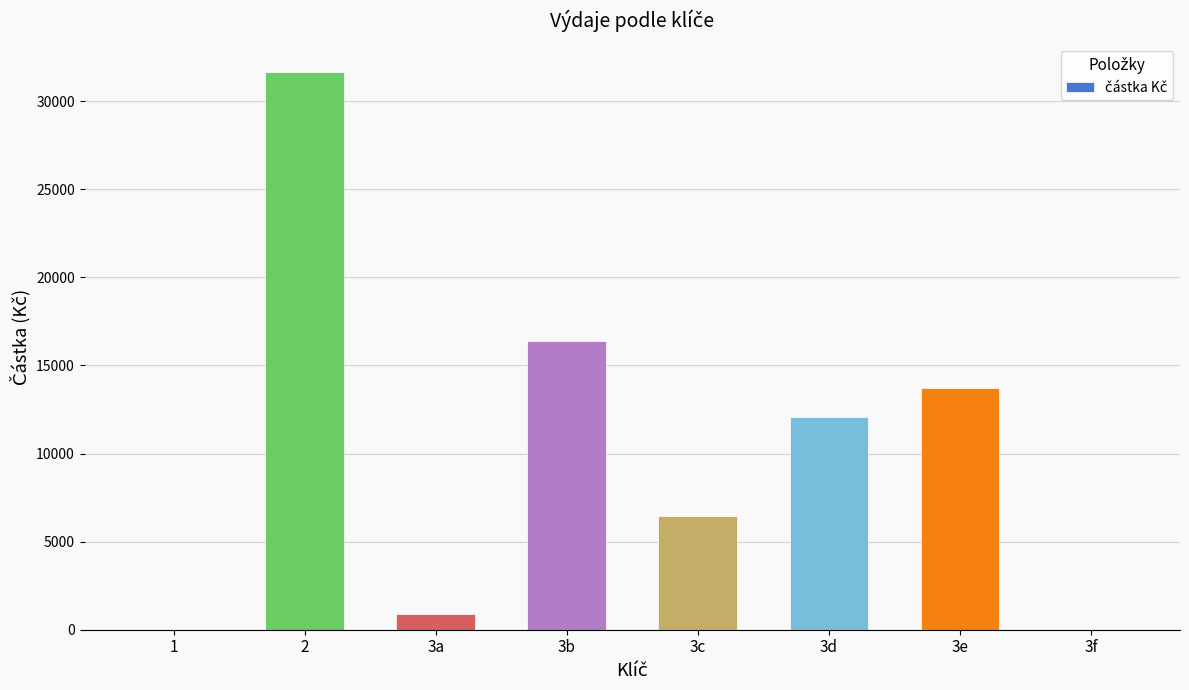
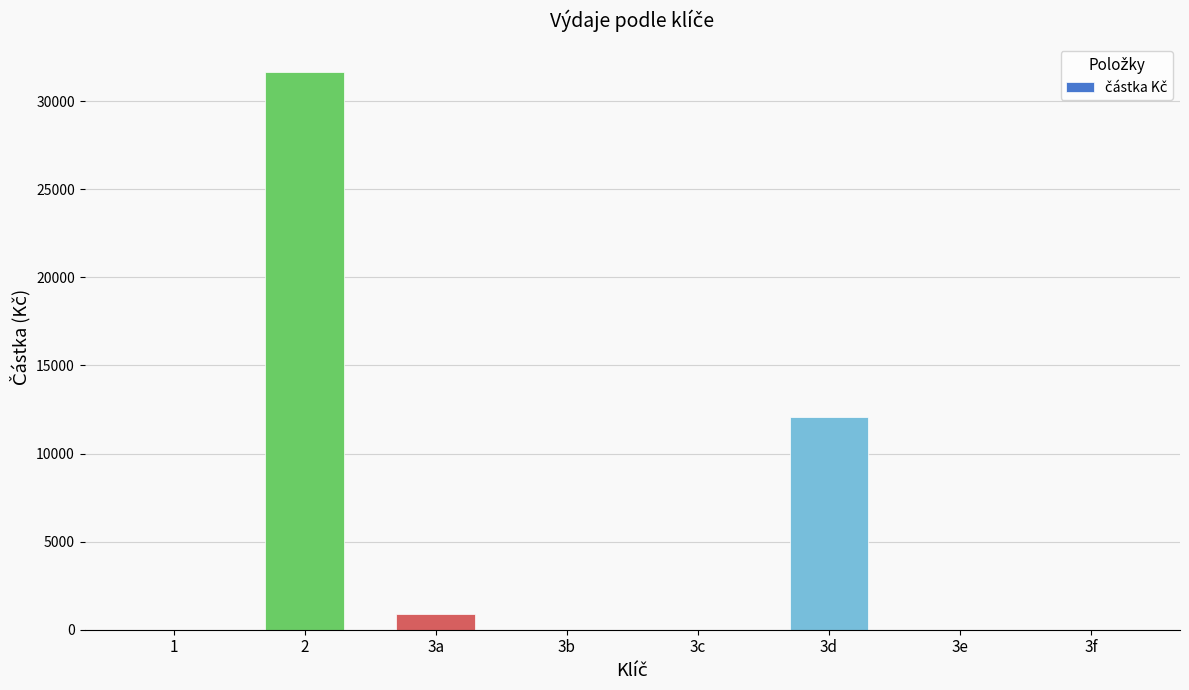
3b: 16400 -> 0
3c: 6400 -> 0
3e: 13700 -> 0
